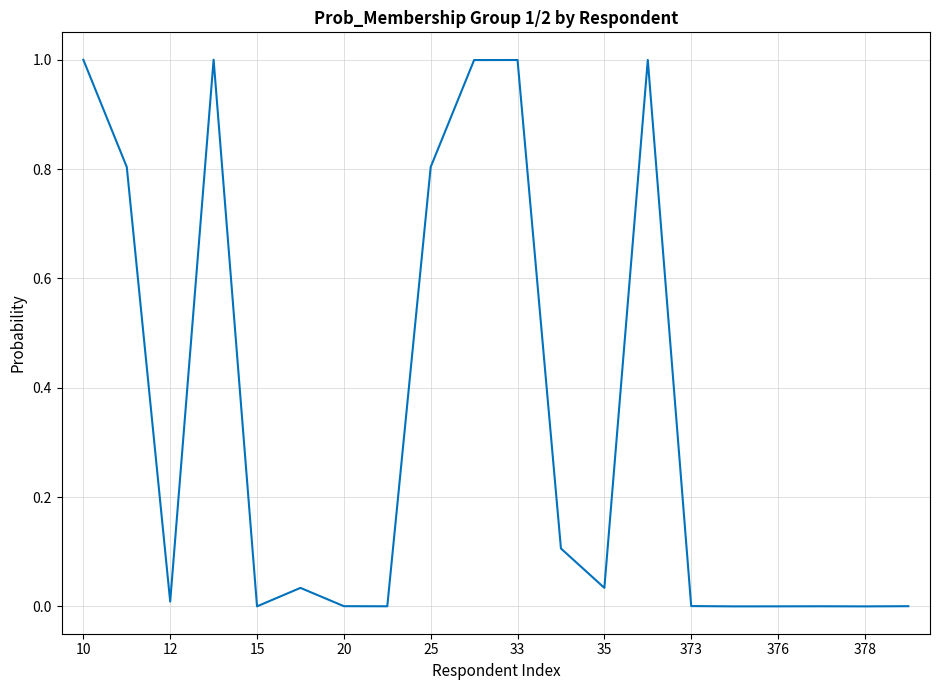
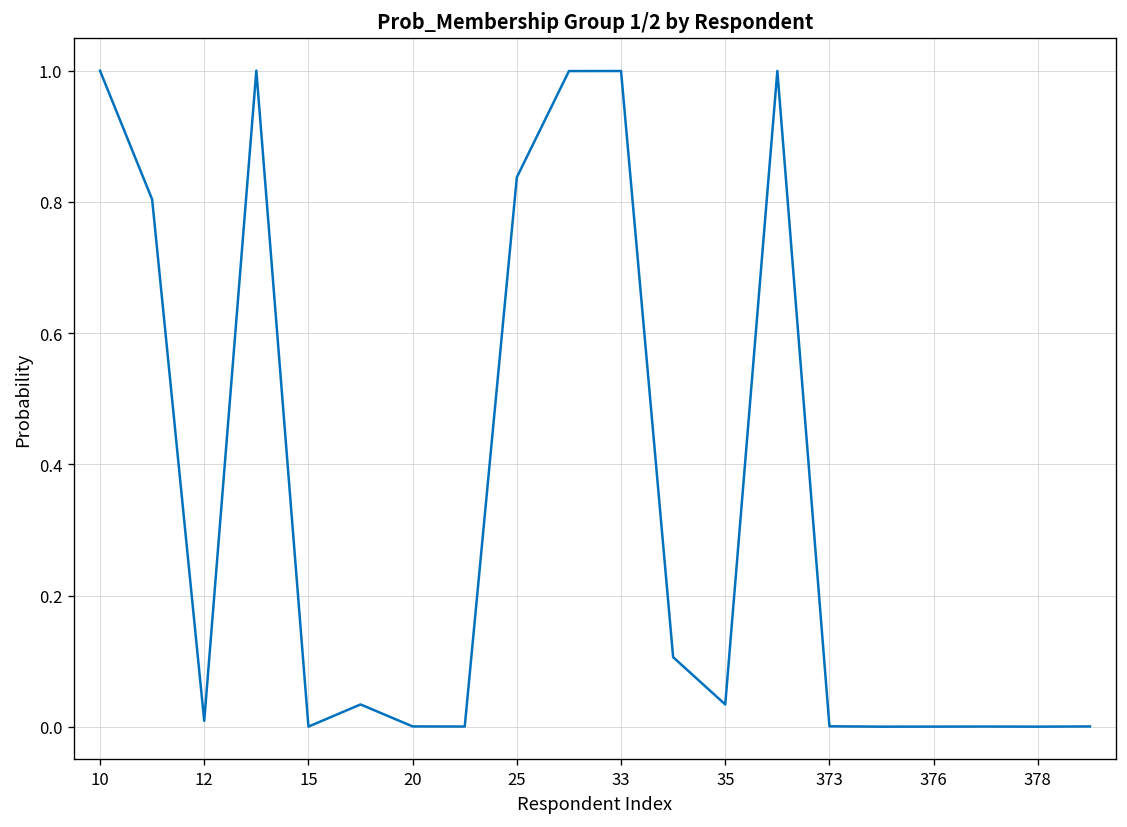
25: 0.80 -> 0.84
